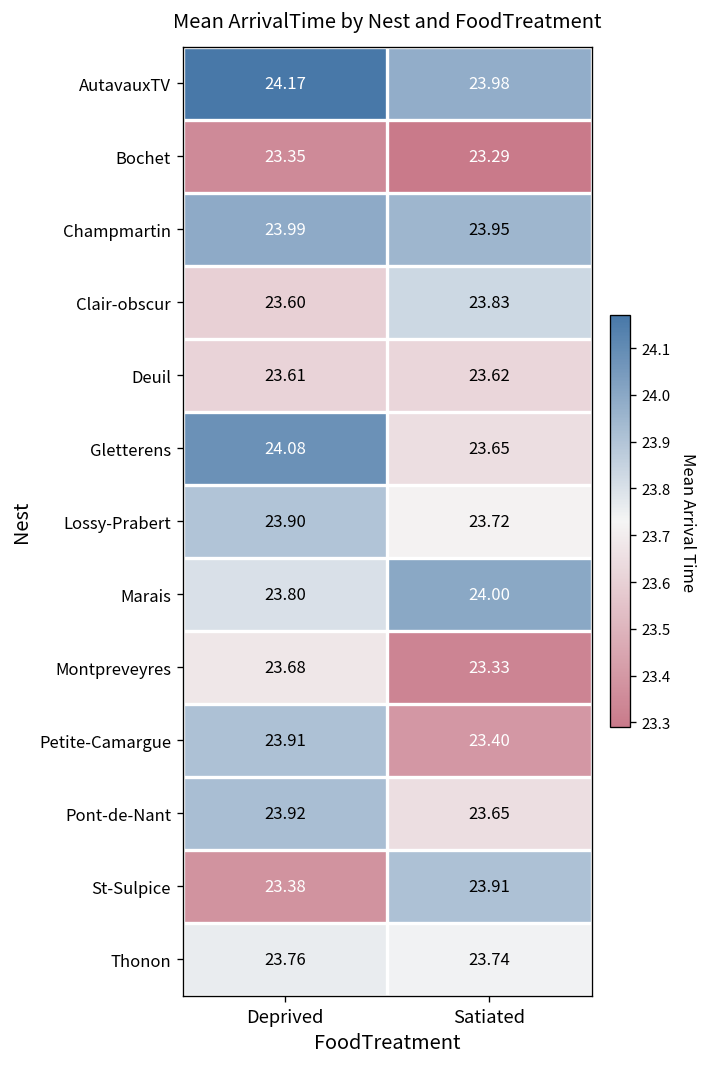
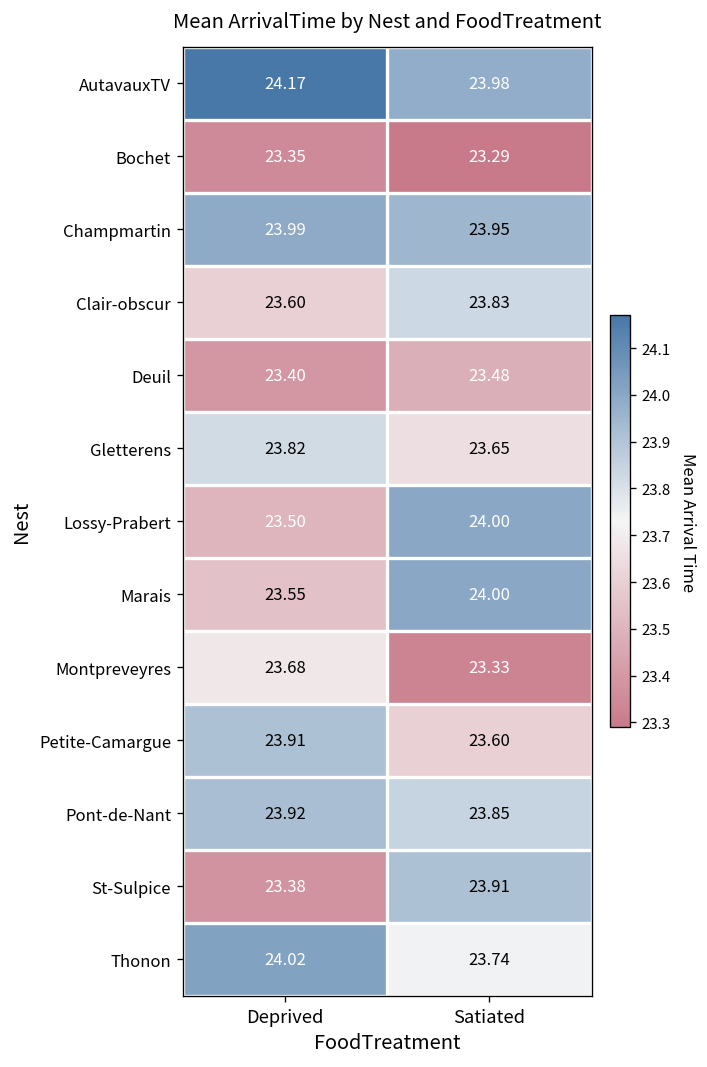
Deuil, Deprived: 23.61 -> 23.40
Deuil, Satiated: 23.62 -> 23.48
Gletterens, Deprived: 24.08 -> 23.82
Lossy-Prabert, Deprived: 23.90 -> 23.50
Lossy-Prabert, Satiated: 23.72 -> 24.00
Marais, Deprived: 23.80 -> 23.55
Petite-Camargue, Satiated: 23.40 -> 23.60
Pont-de-Nant, Satiated: 23.65 -> 23.85
Thonon, Deprived: 23.76 -> 24.02
